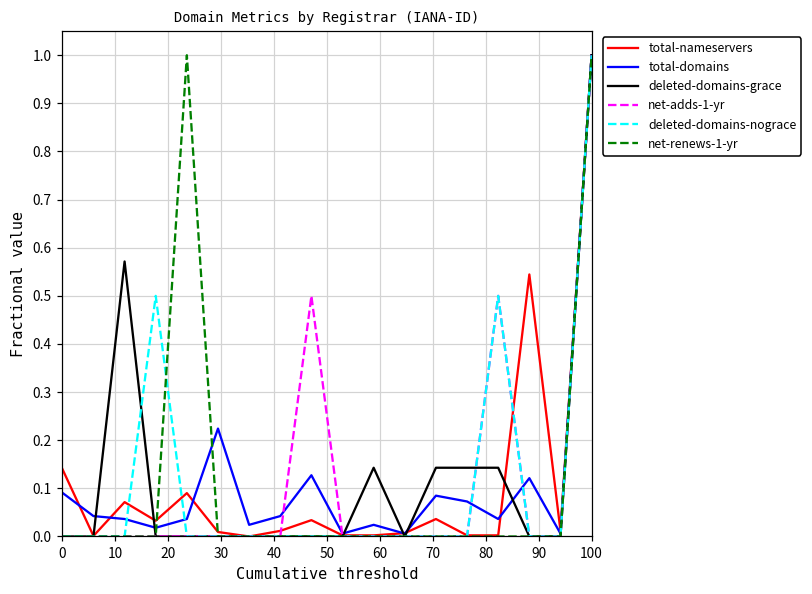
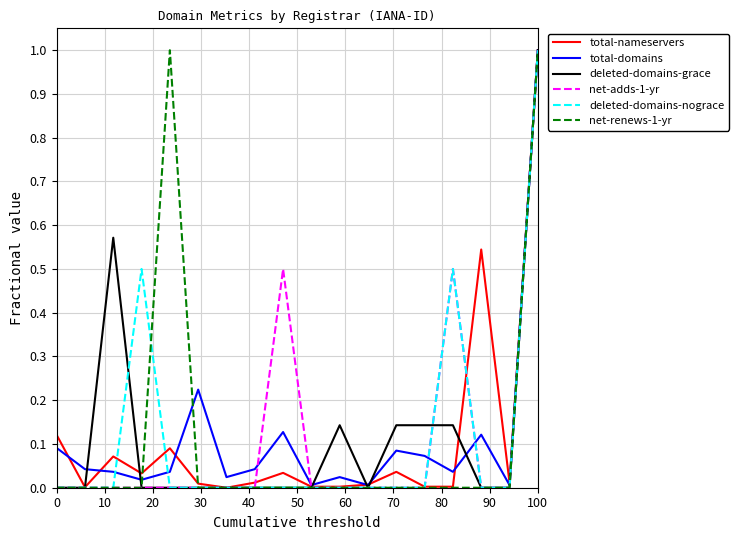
total-nameservers, 0: 0.14 -> 0.12
